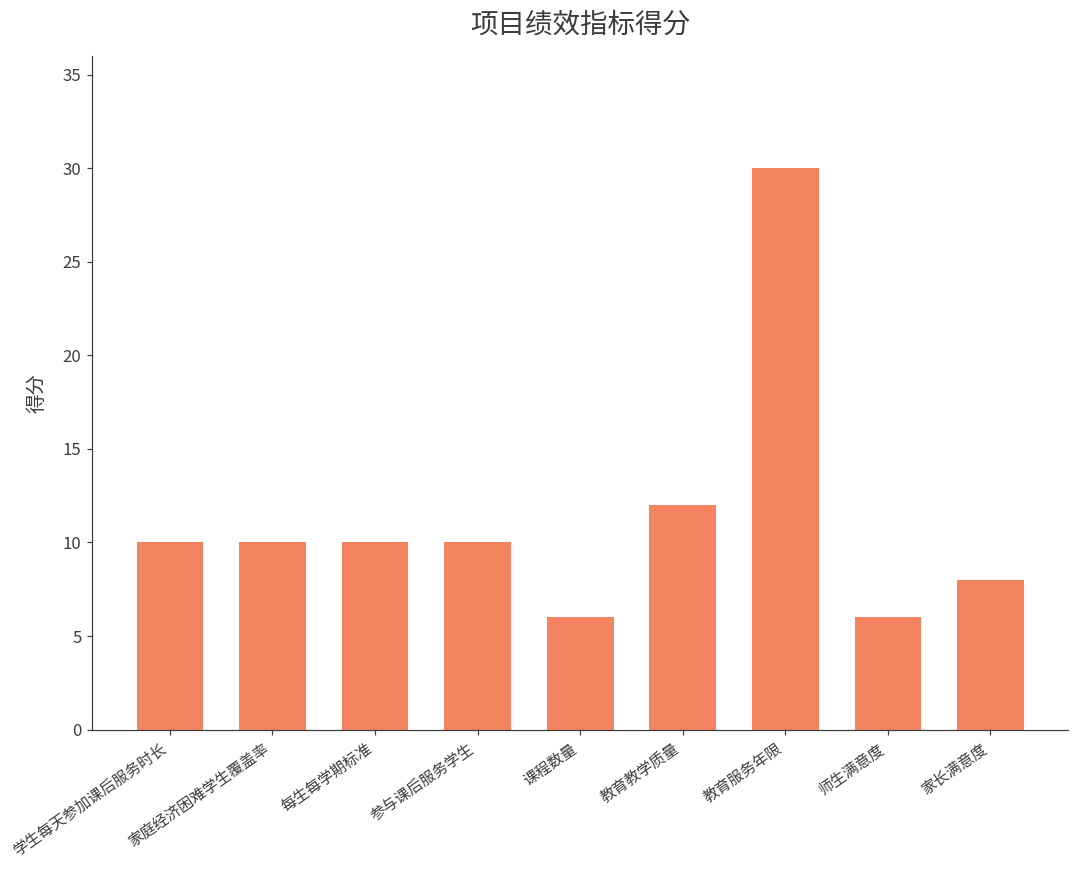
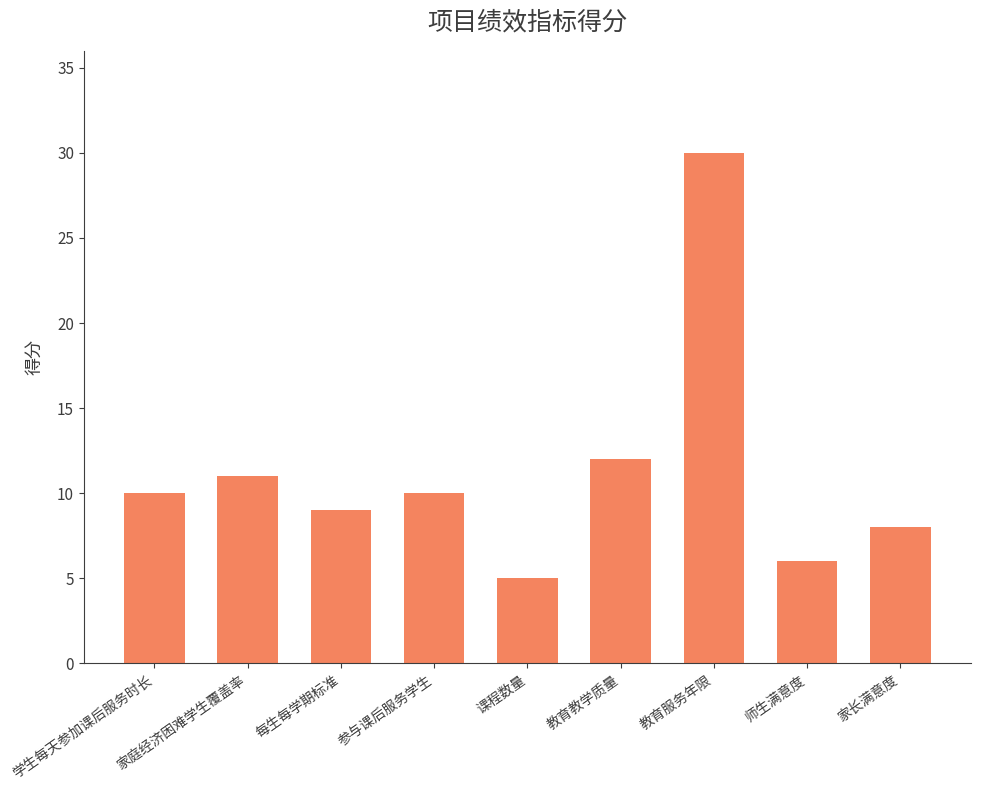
家庭经济困难学生覆盖率: 10 -> 11
每生每学期标准: 10 -> 9
课程数量: 6 -> 5
